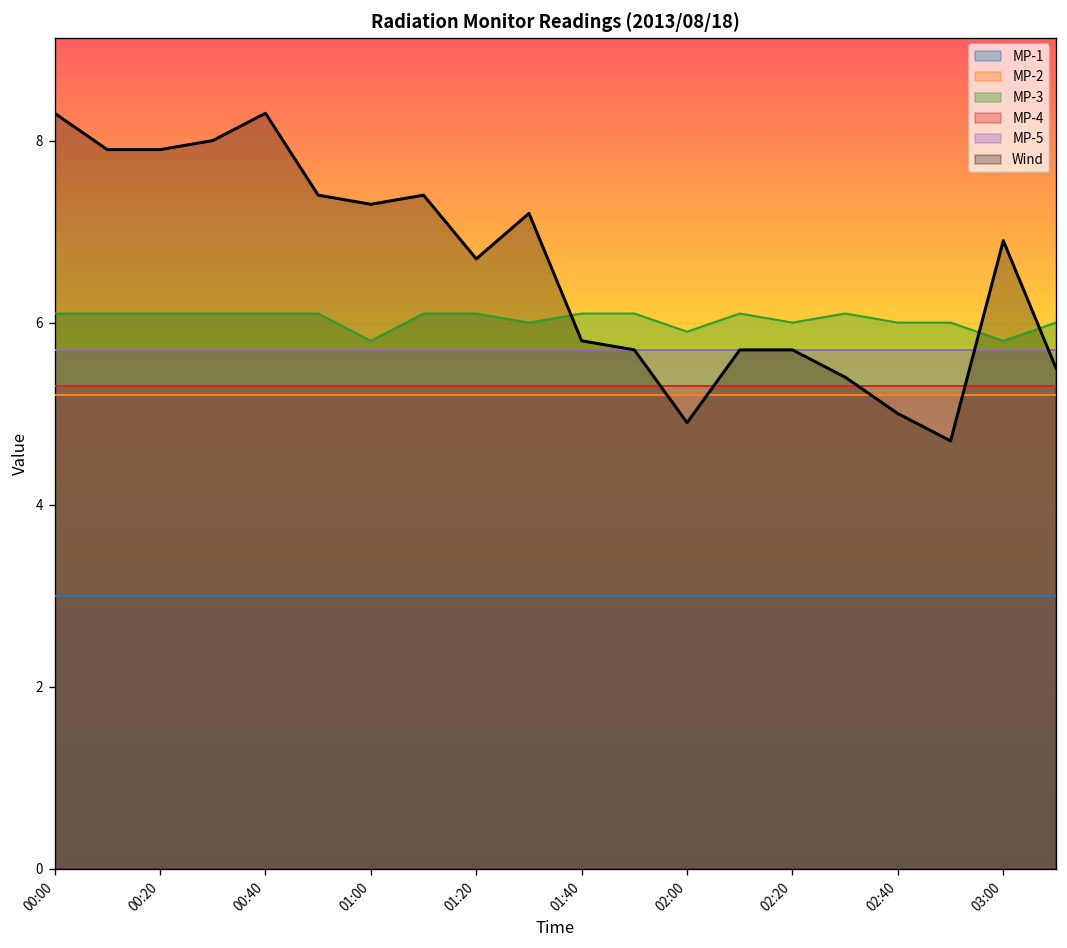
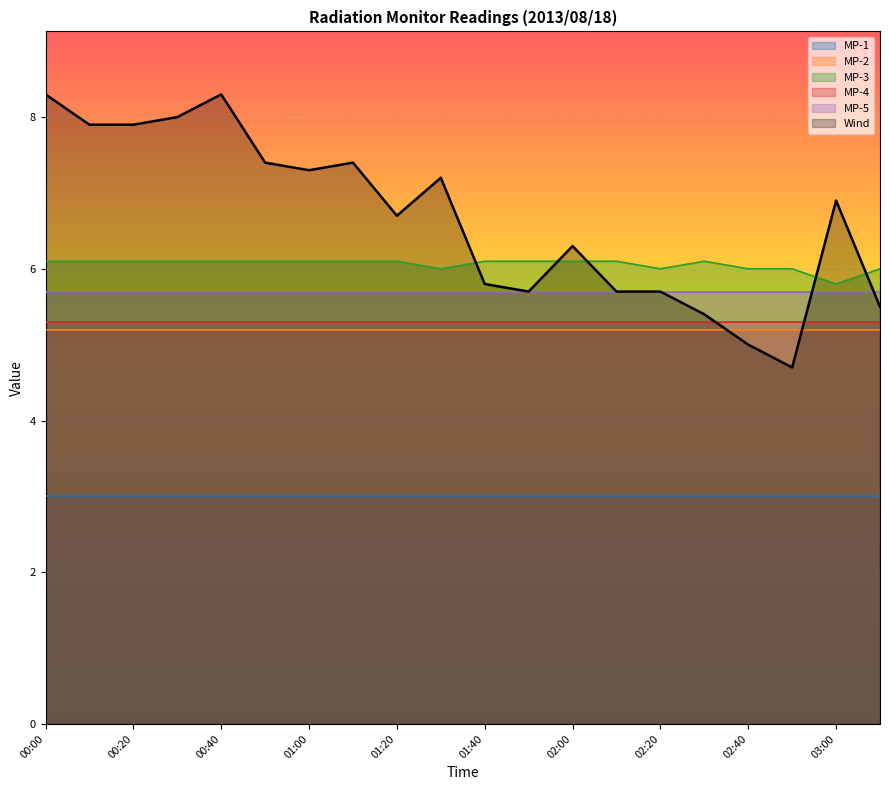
MP-3, 01:00: 5.8 -> 6.1
MP-3, 02:00: 5.9 -> 6.1
Wind, 02:00: 4.9 -> 6.3
